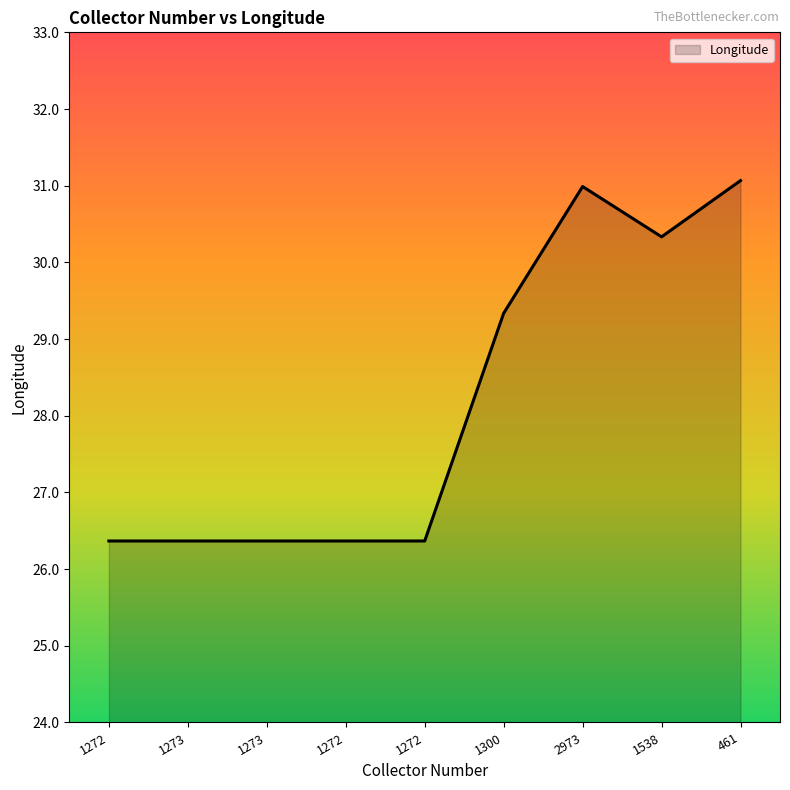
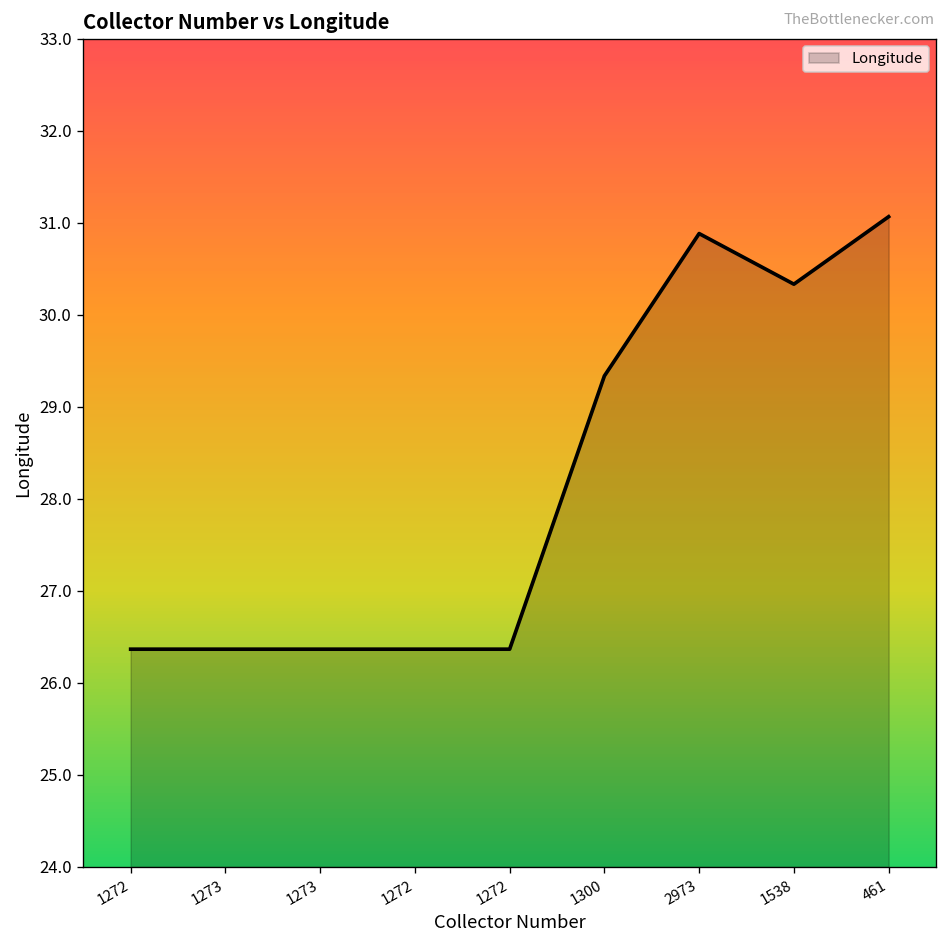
2973: 31.0 -> 30.9
